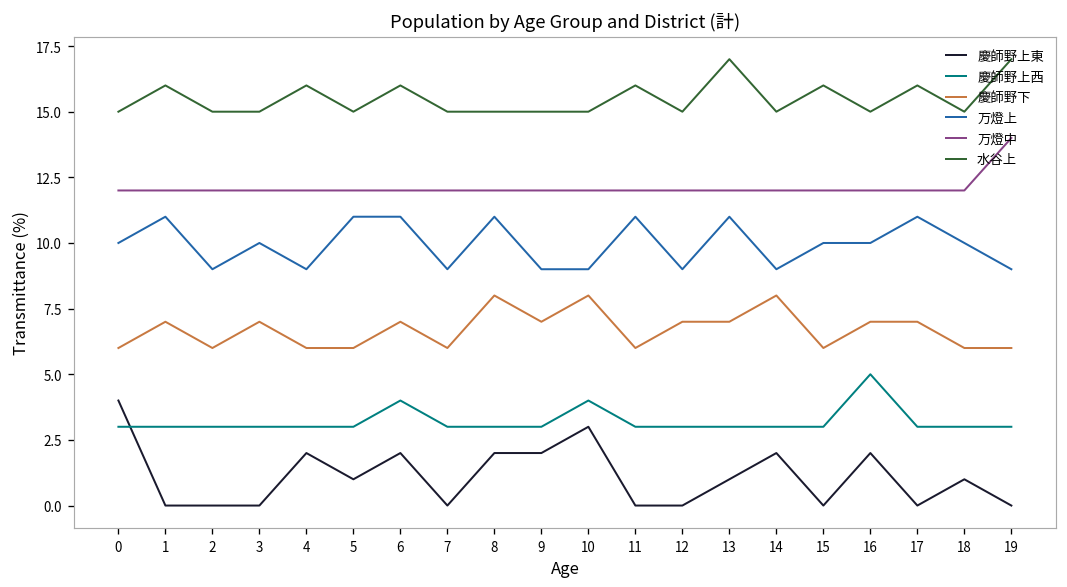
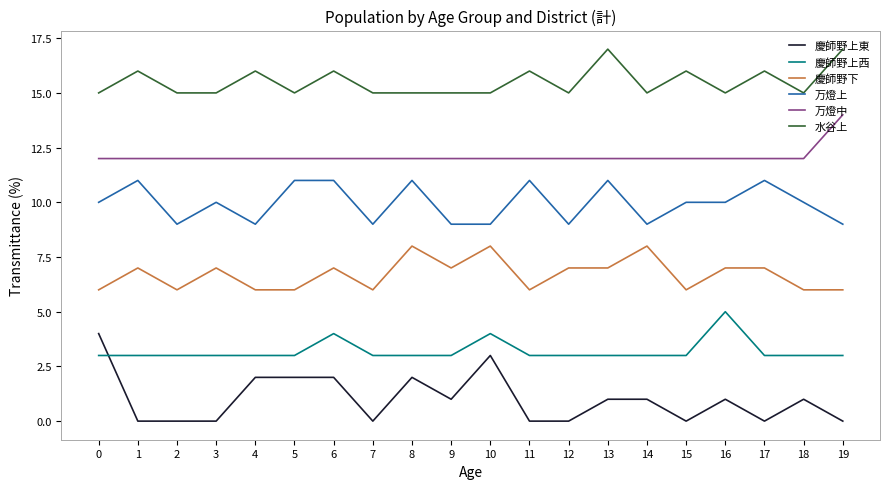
慶師野上東, 5: 1 -> 2
慶師野上東, 9: 2 -> 1
慶師野上東, 14: 2 -> 1
慶師野上東, 16: 2 -> 1
